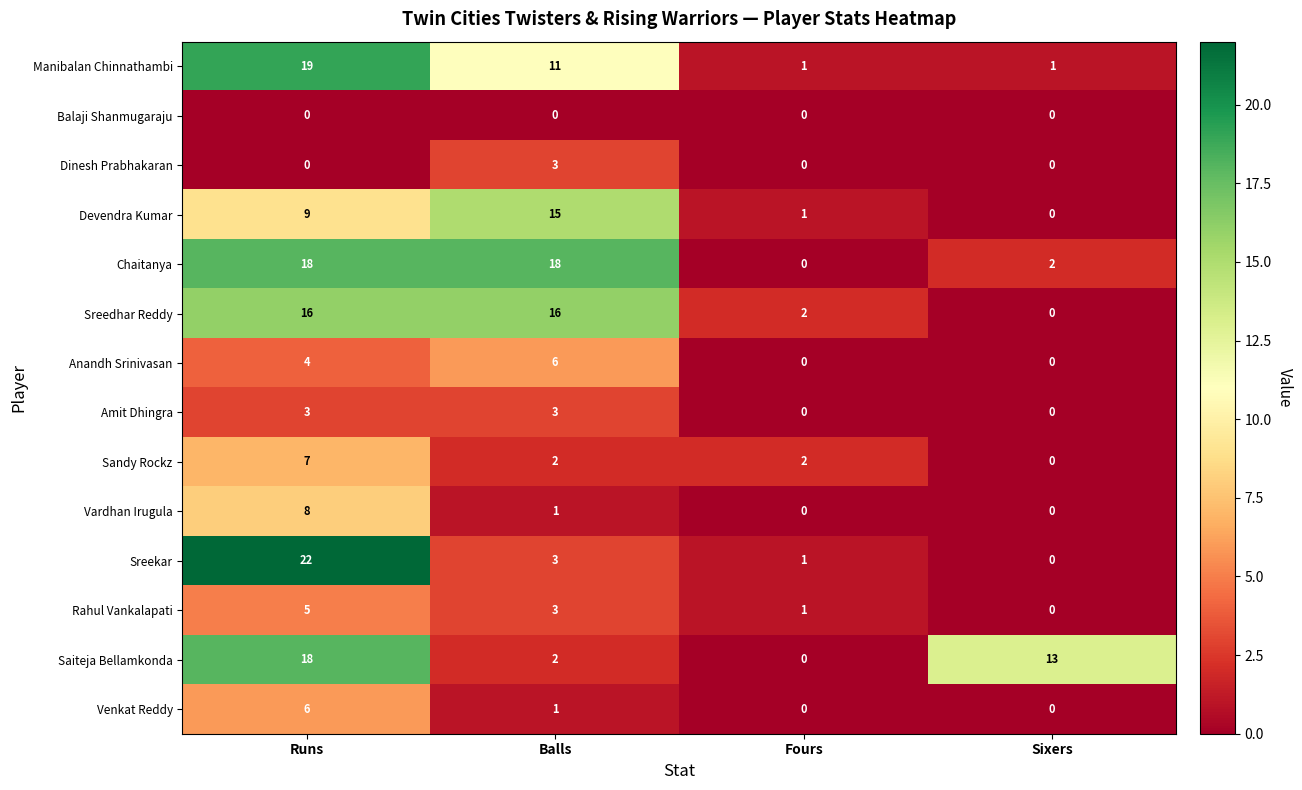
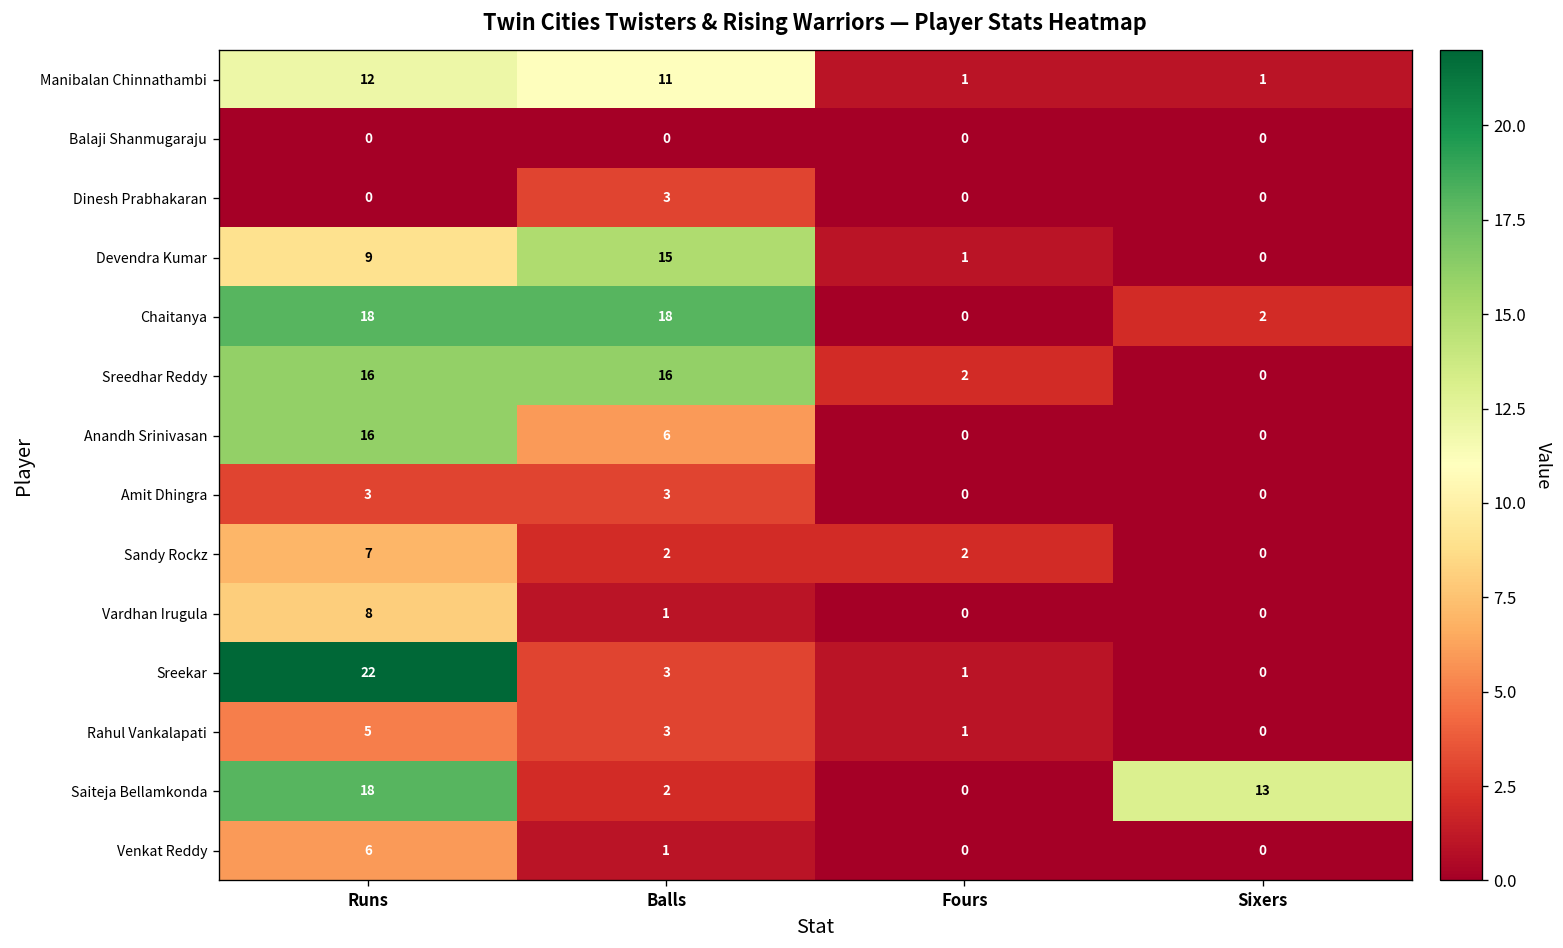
Manibalan Chinnathambi, Runs: 19 -> 12
Anandh Srinivasan, Runs: 4 -> 16
